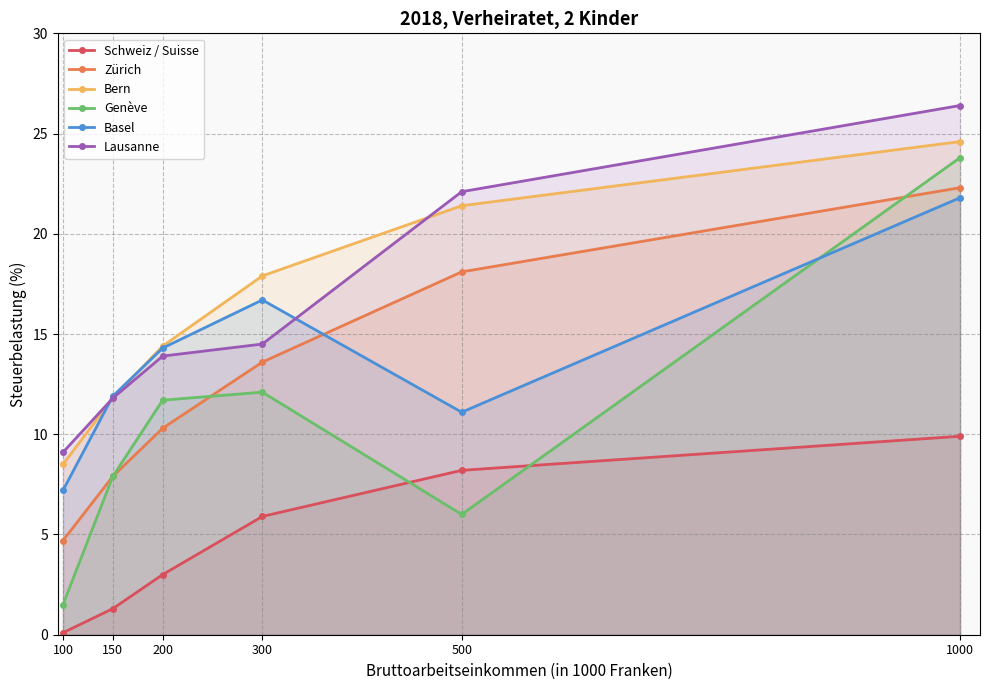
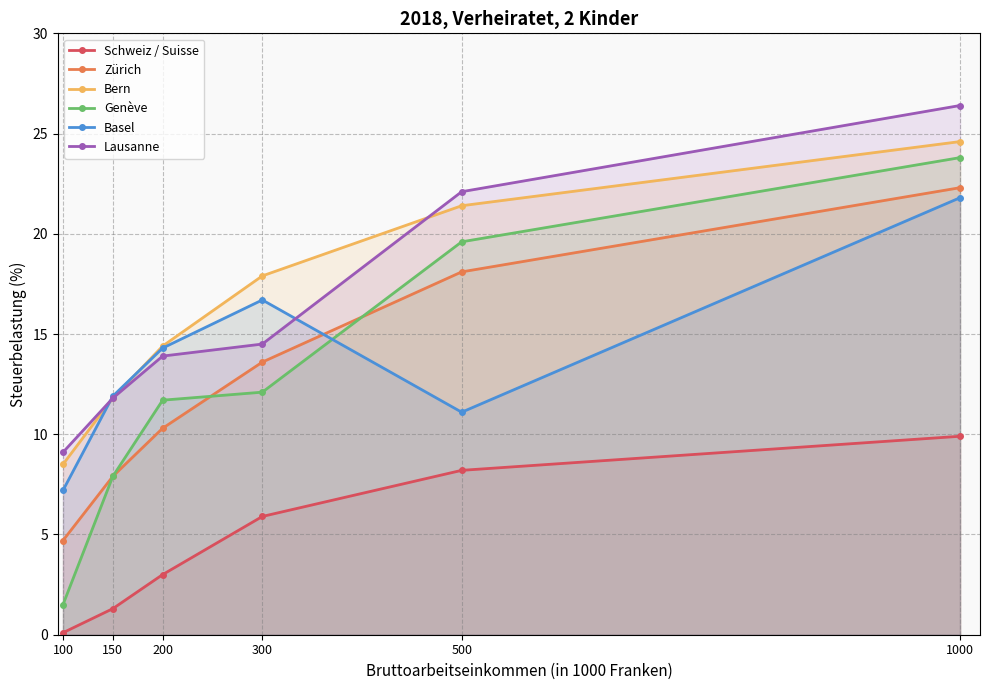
Genève, 500: 6.0 -> 19.6
